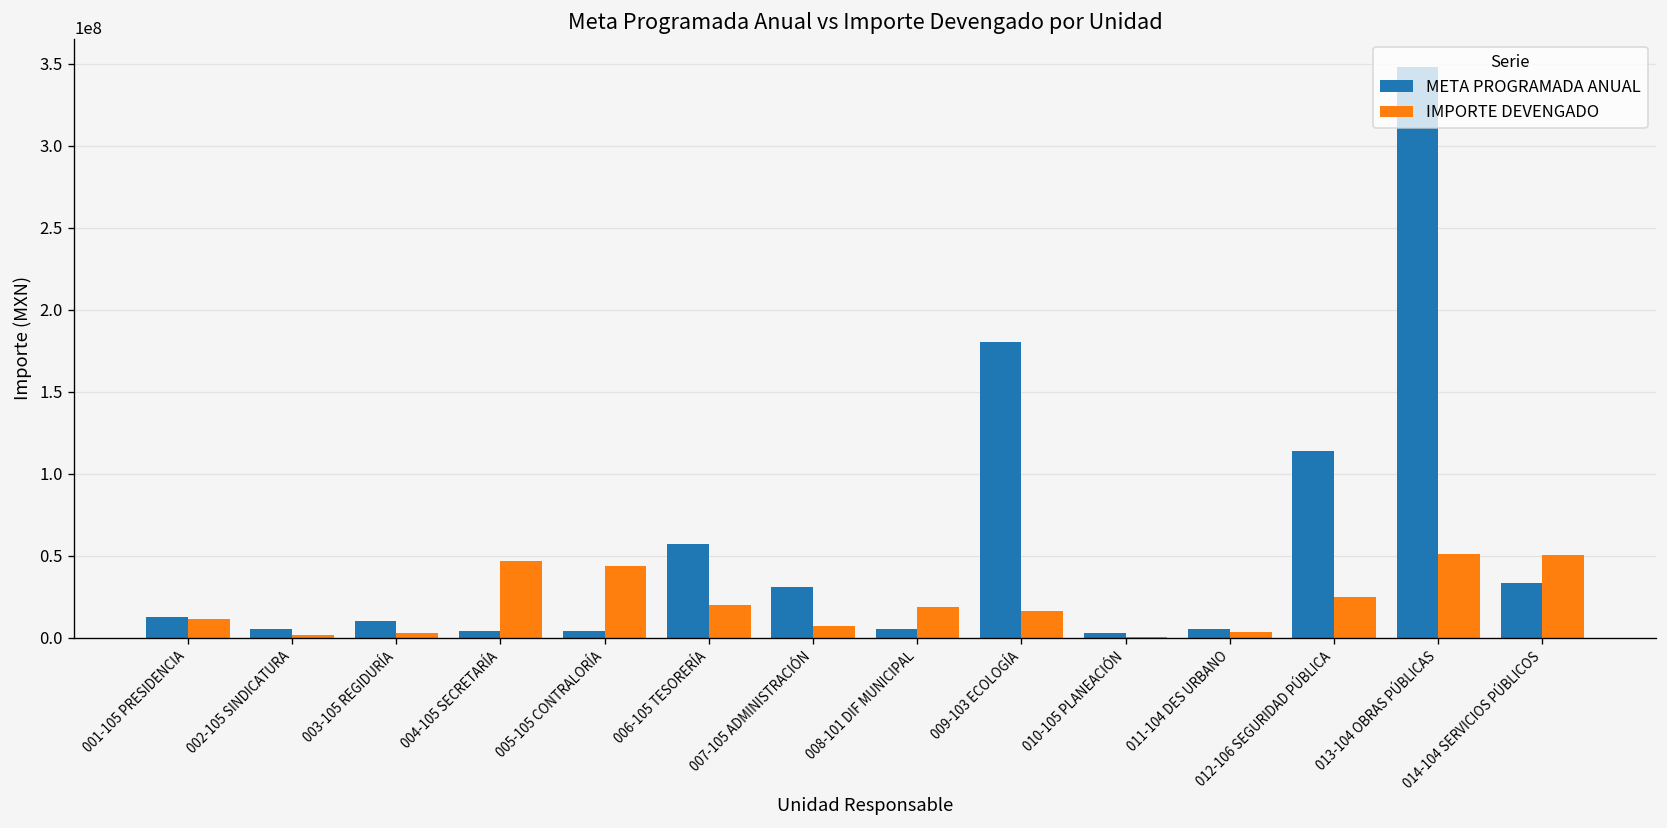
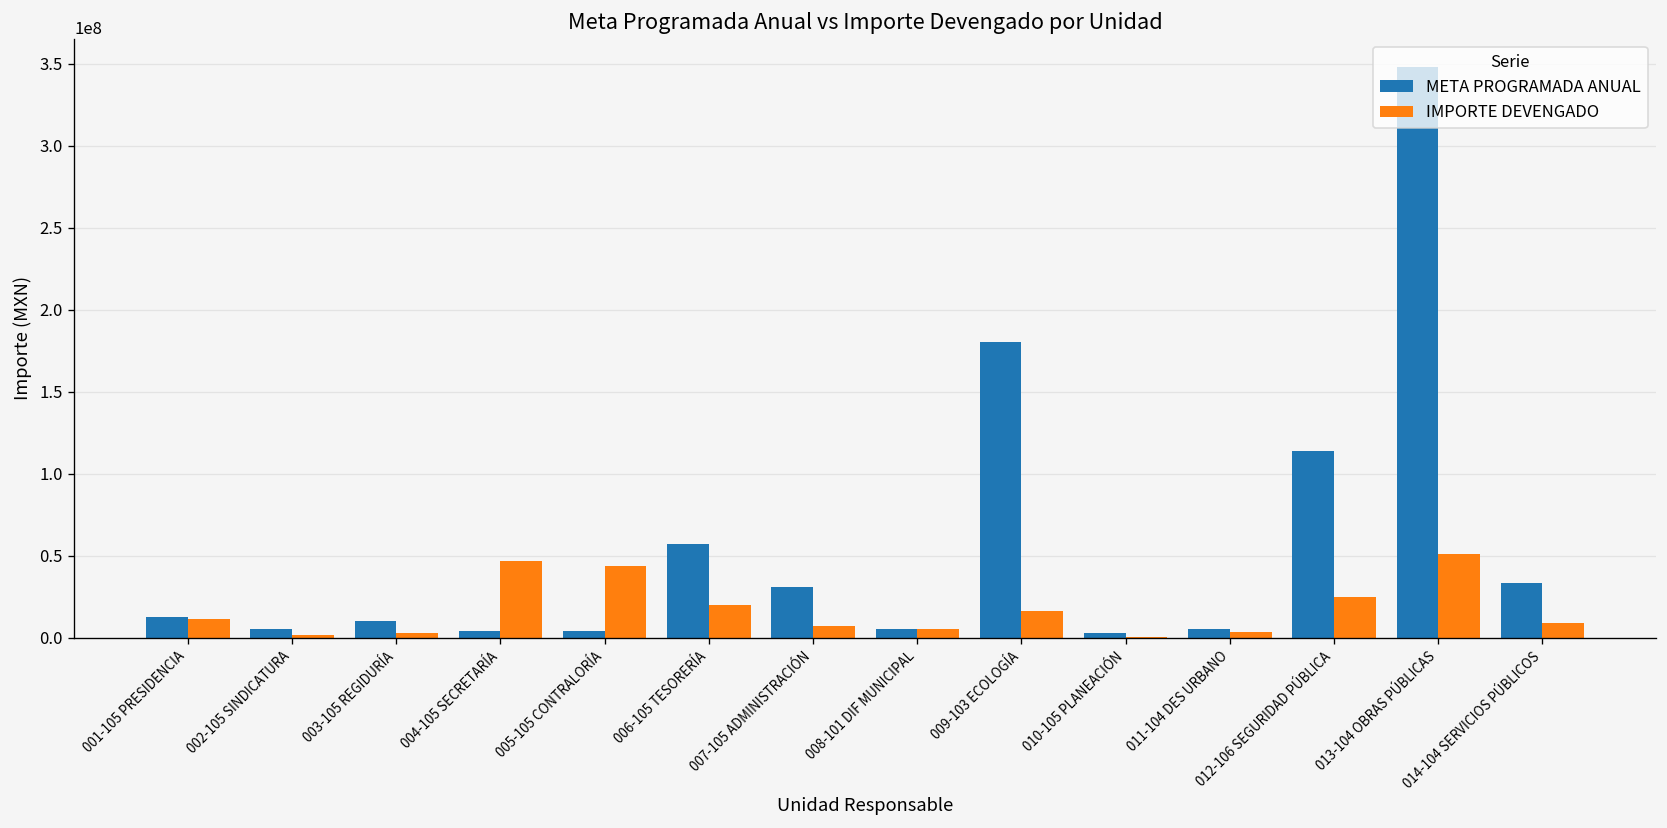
IMPORTE DEVENGADO, 008-101 DIF MUNICIPAL: 18000000 -> 5000000
IMPORTE DEVENGADO, 014-104 SERVICIOS PÚBLICOS: 50000000 -> 9000000
